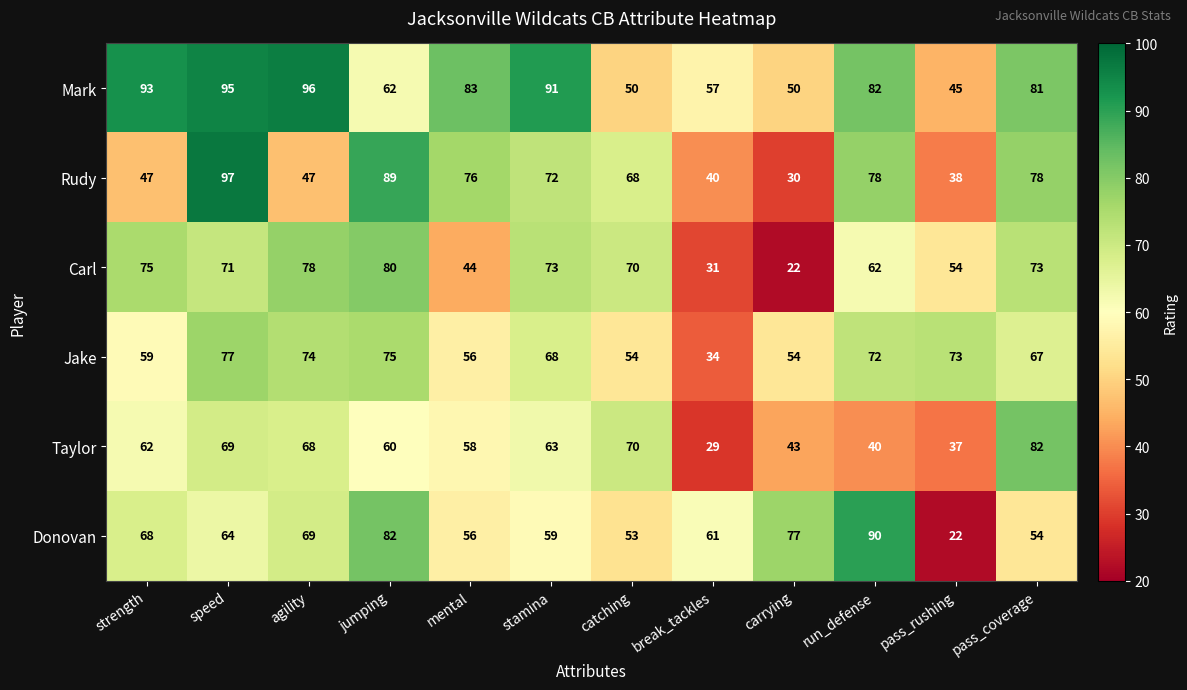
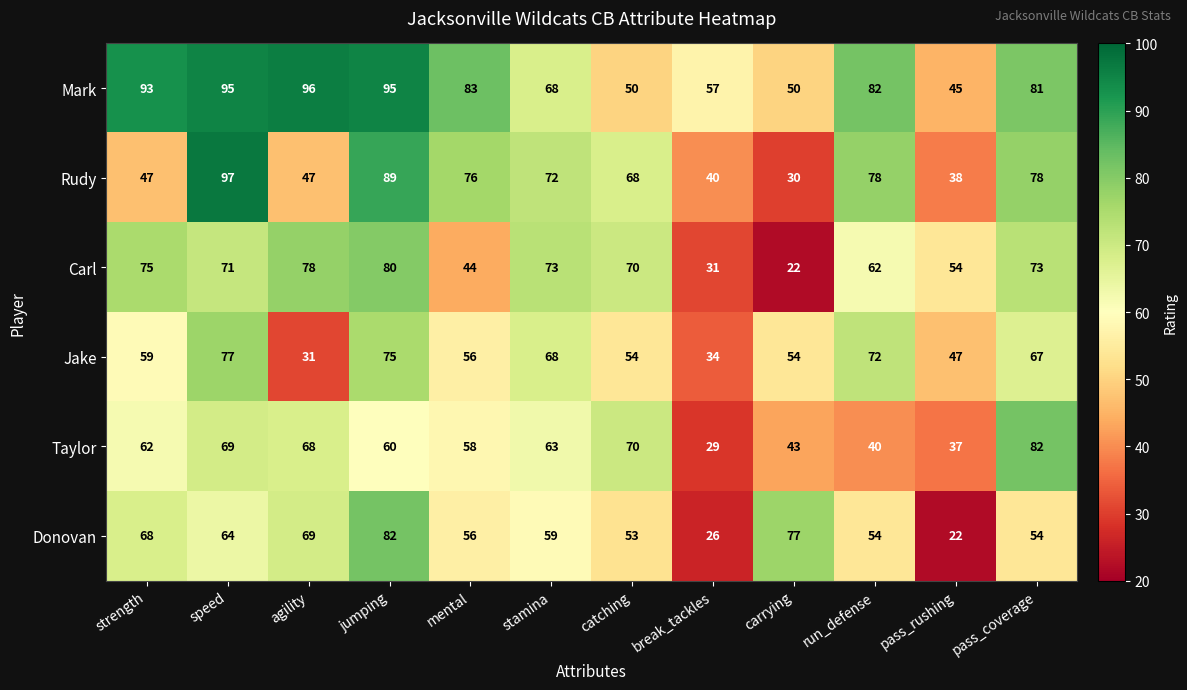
Mark, jumping: 62 -> 95
Mark, stamina: 91 -> 68
Jake, agility: 74 -> 31
Jake, pass_rushing: 73 -> 47
Donovan, break_tackles: 61 -> 26
Donovan, run_defense: 90 -> 54
